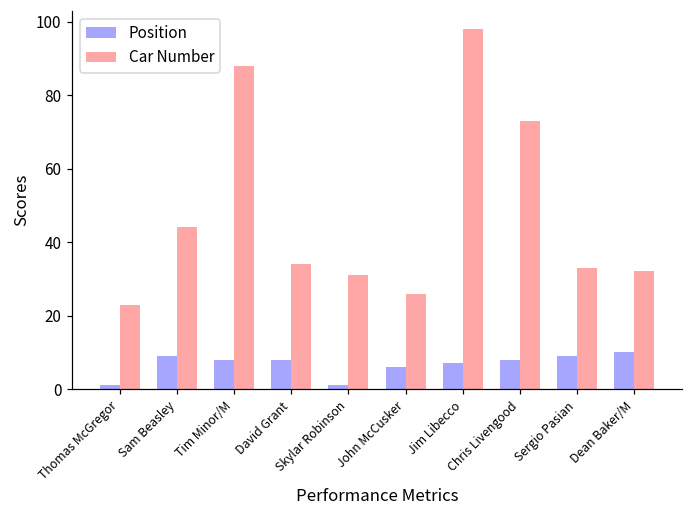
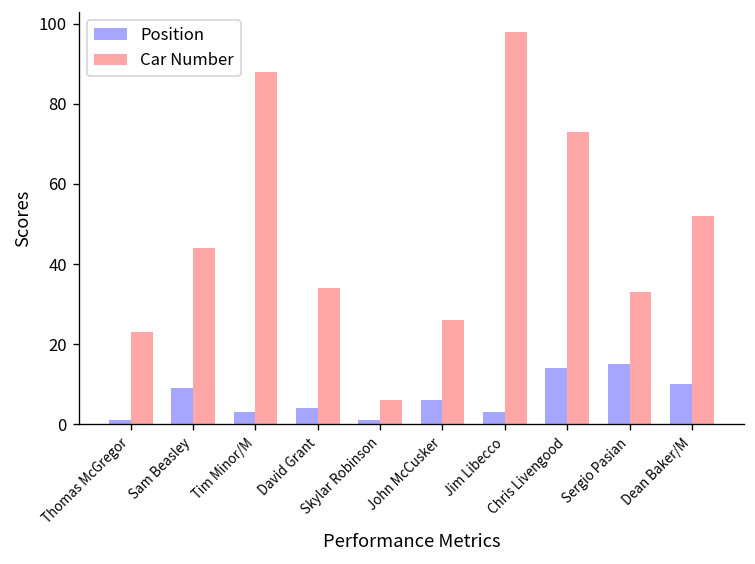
Position, Tim Minor/M: 8 -> 3
Position, David Grant: 8 -> 4
Car Number, Skylar Robinson: 31 -> 6
Position, Jim Libecco: 7 -> 3
Position, Chris Livengood: 8 -> 14
Position, Sergio Pasian: 9 -> 15
Car Number, Dean Baker/M: 32 -> 52
